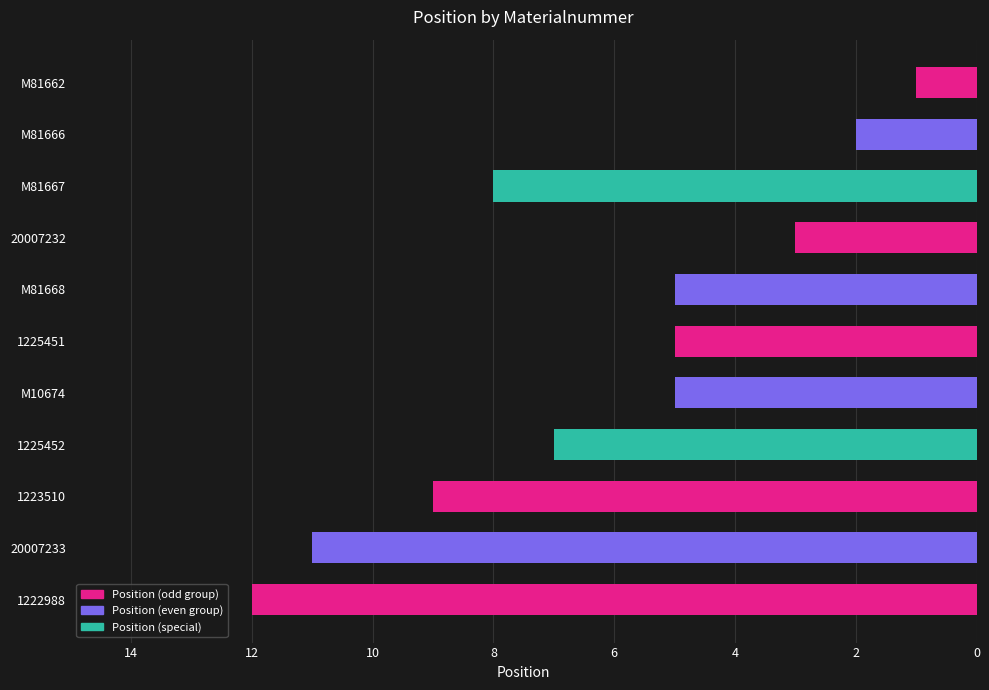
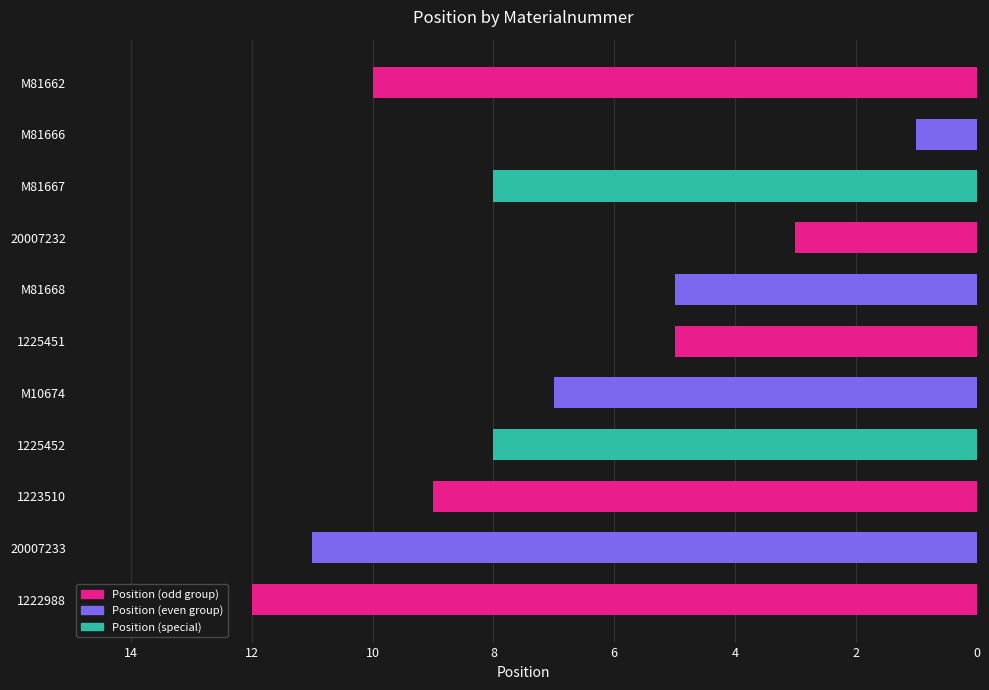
M81662: 1 -> 10
M81666: 2 -> 1
M10674: 5 -> 7
1225452: 7 -> 8
